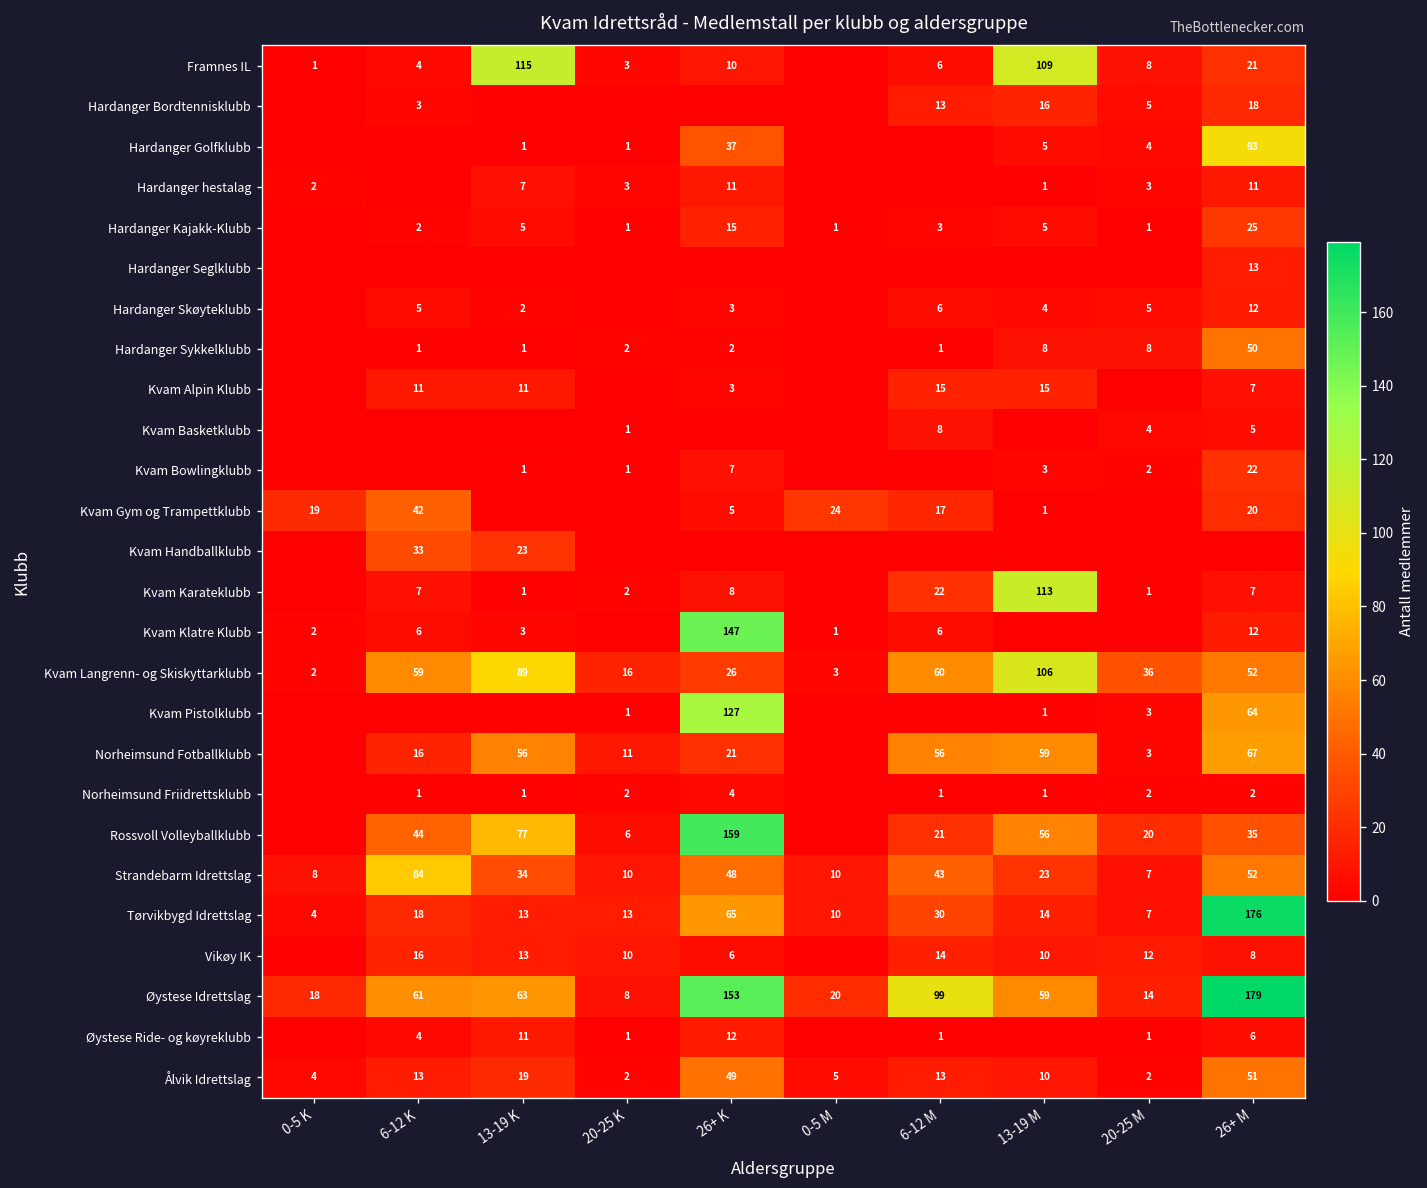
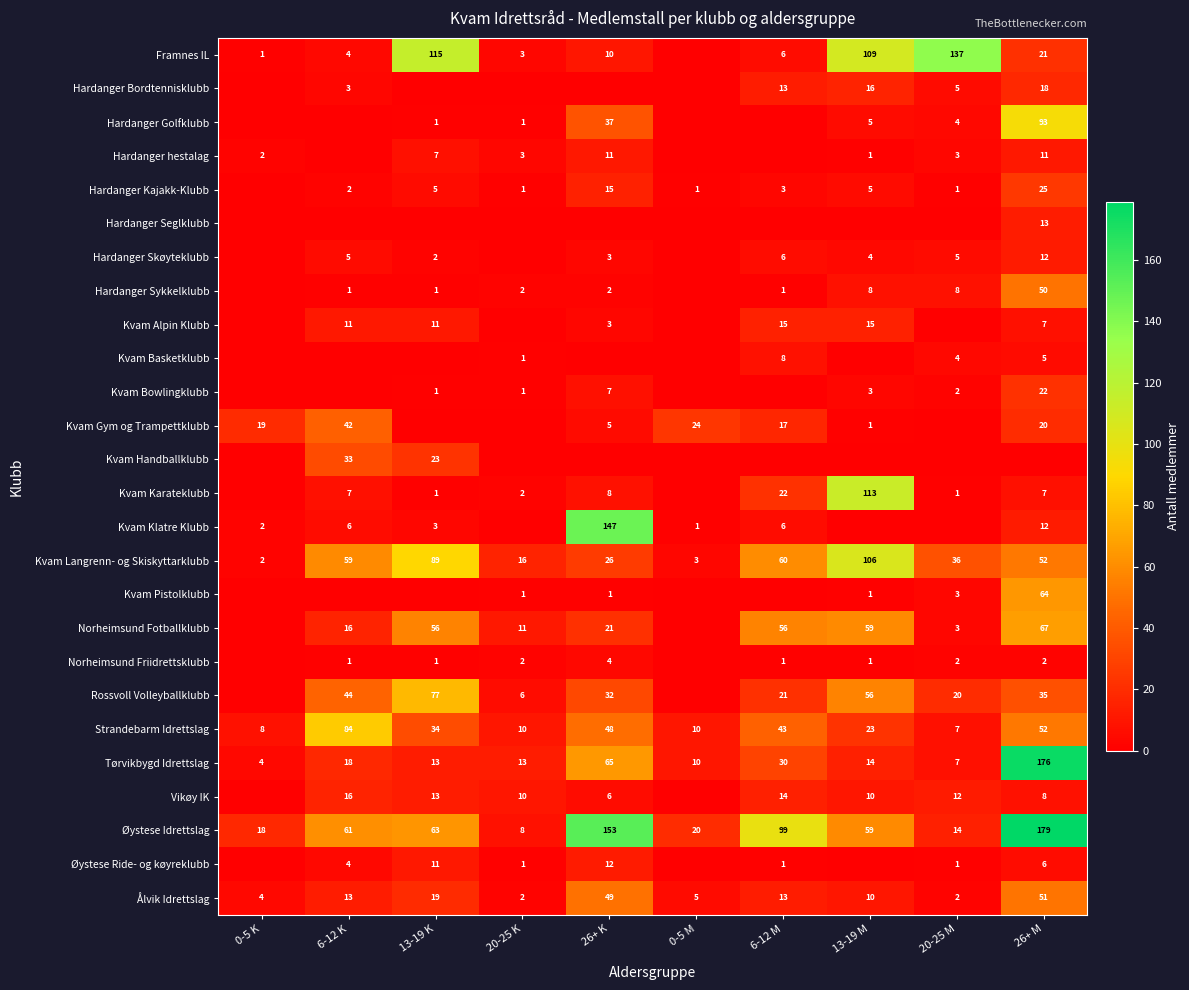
Framnes IL, 20-25 M: 8 -> 137
Kvam Pistolklubb, 26+ K: 127 -> 1
Rossvoll Volleyballklubb, 26+ K: 159 -> 32
